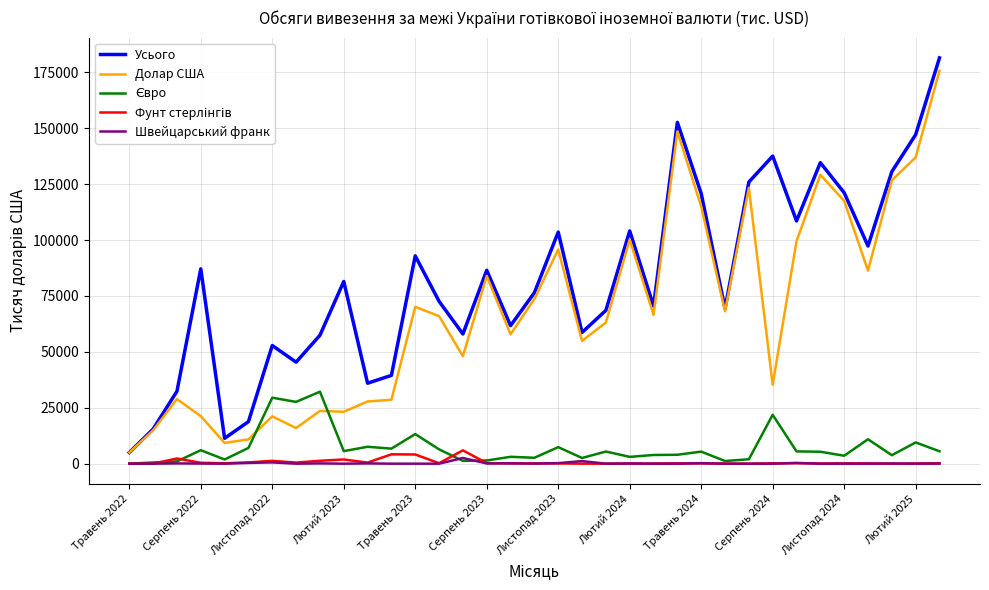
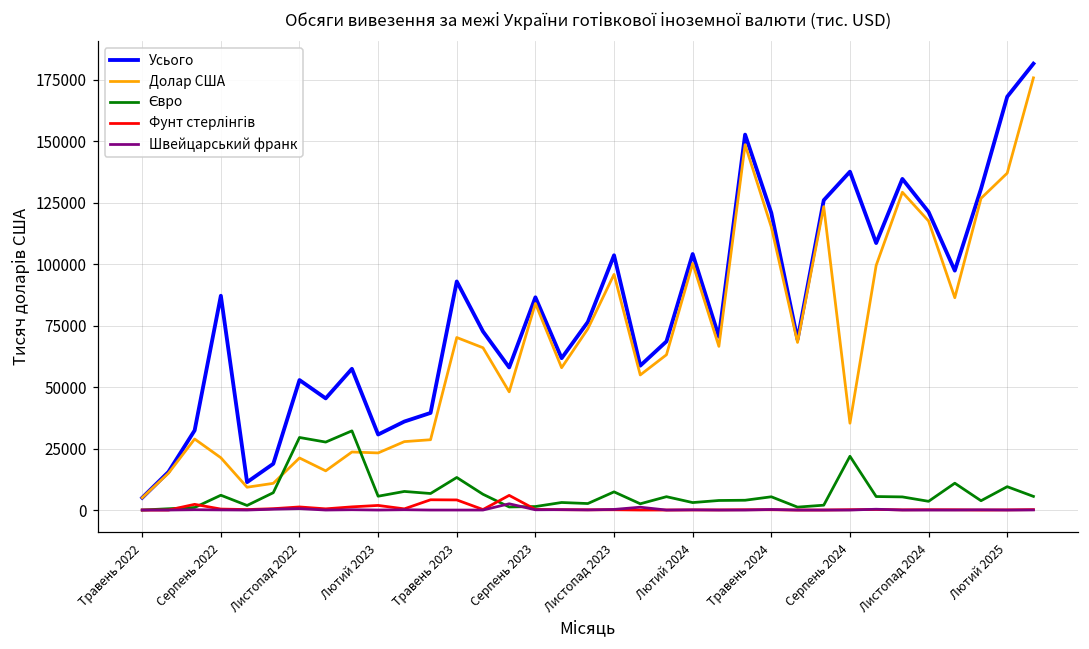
Усього, Лютий 2023: 81000 -> 31000
Усього, Лютий 2025: 147000 -> 168000
